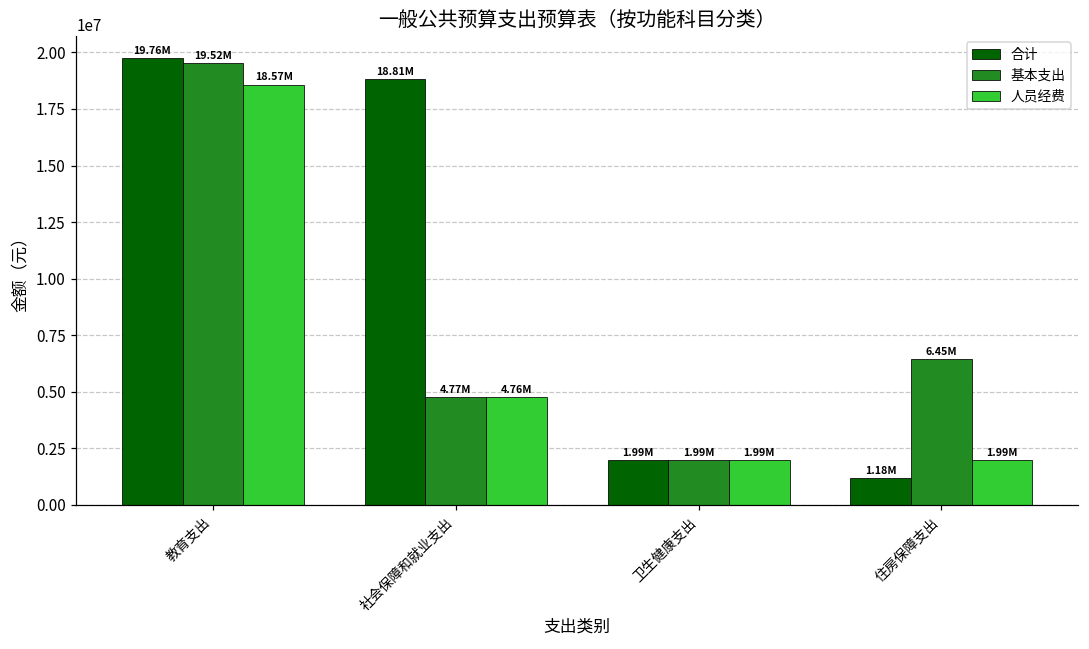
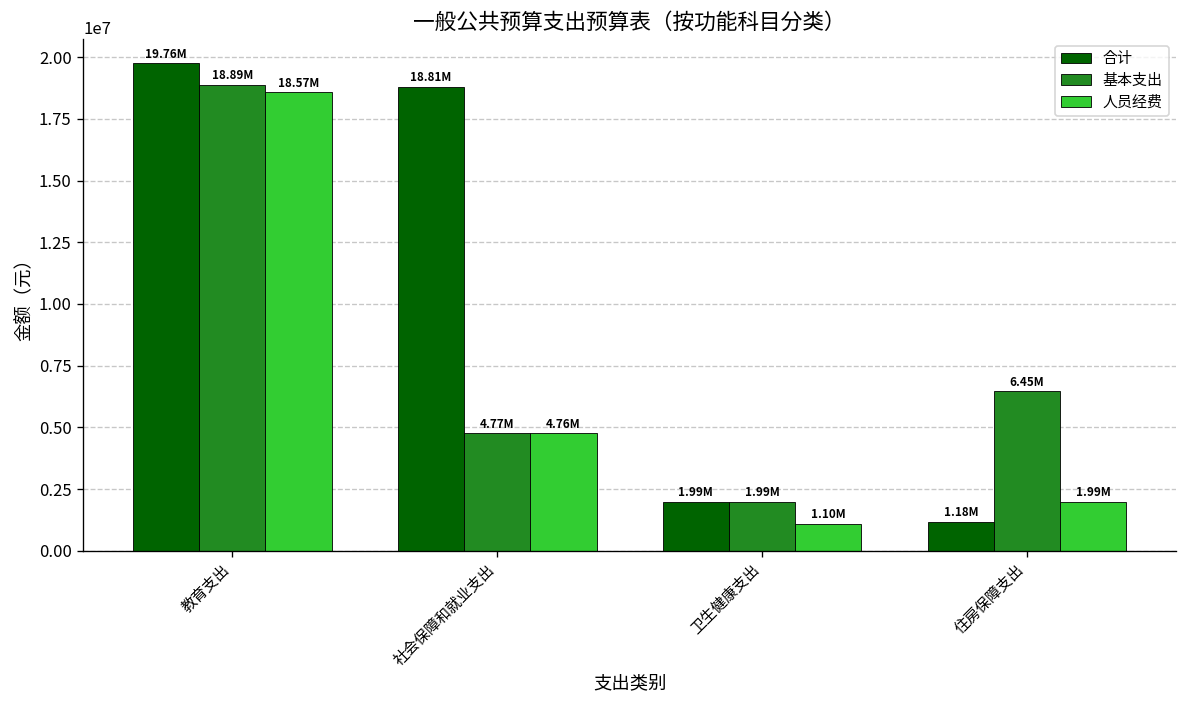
基本支出, 教育支出: 19.52M -> 18.89M
人员经费, 卫生健康支出: 1.99M -> 1.10M
